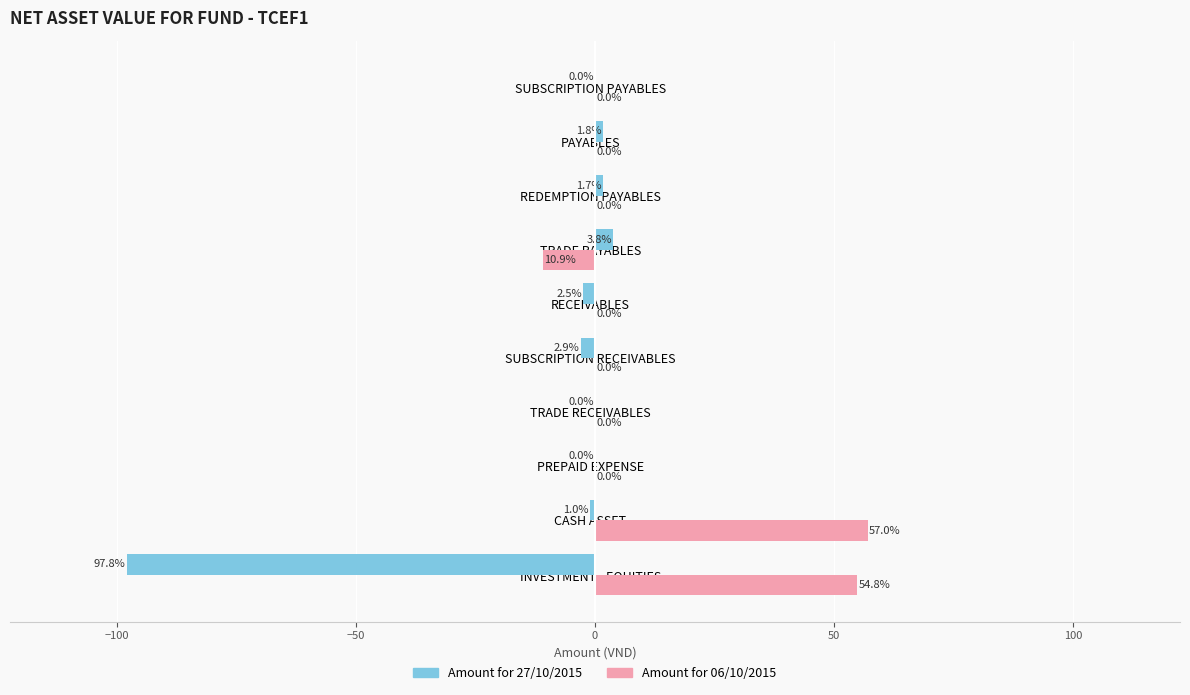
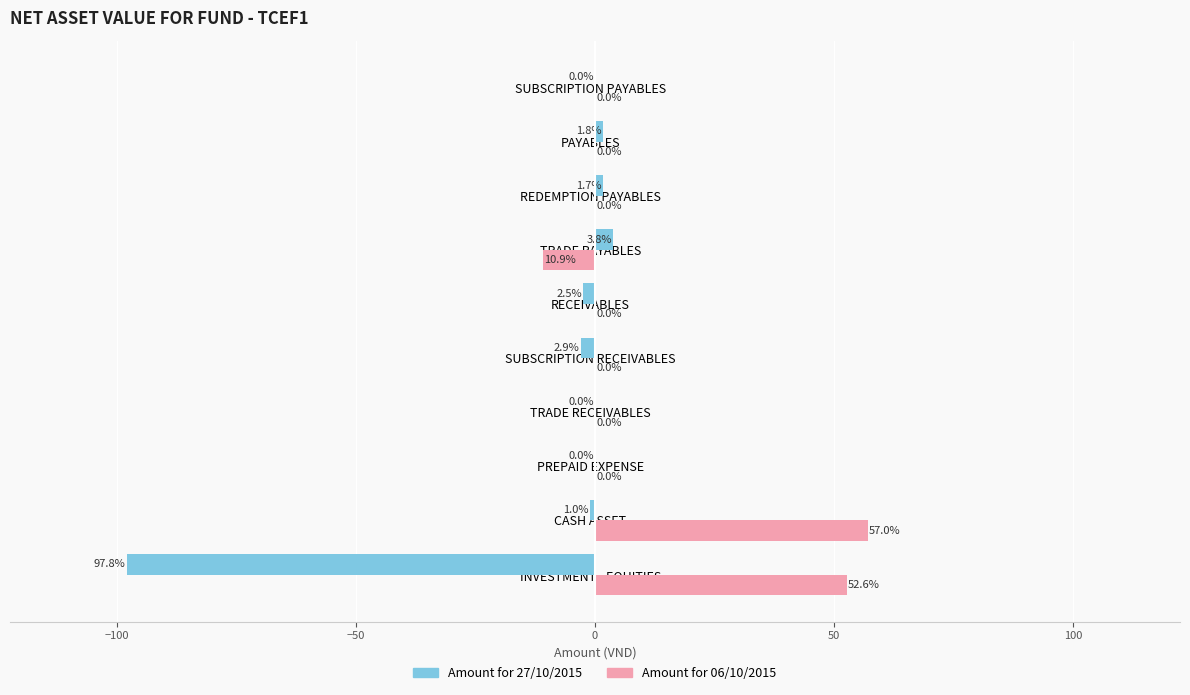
Amount for 06/10/2015, INVESTMENT - EQUITIES: 54.8% -> 52.6%
